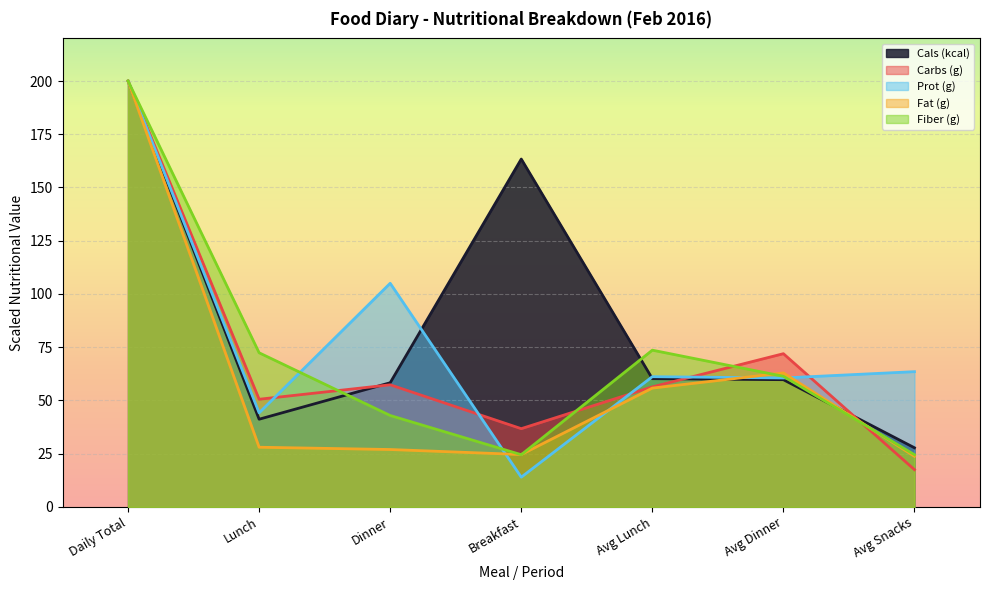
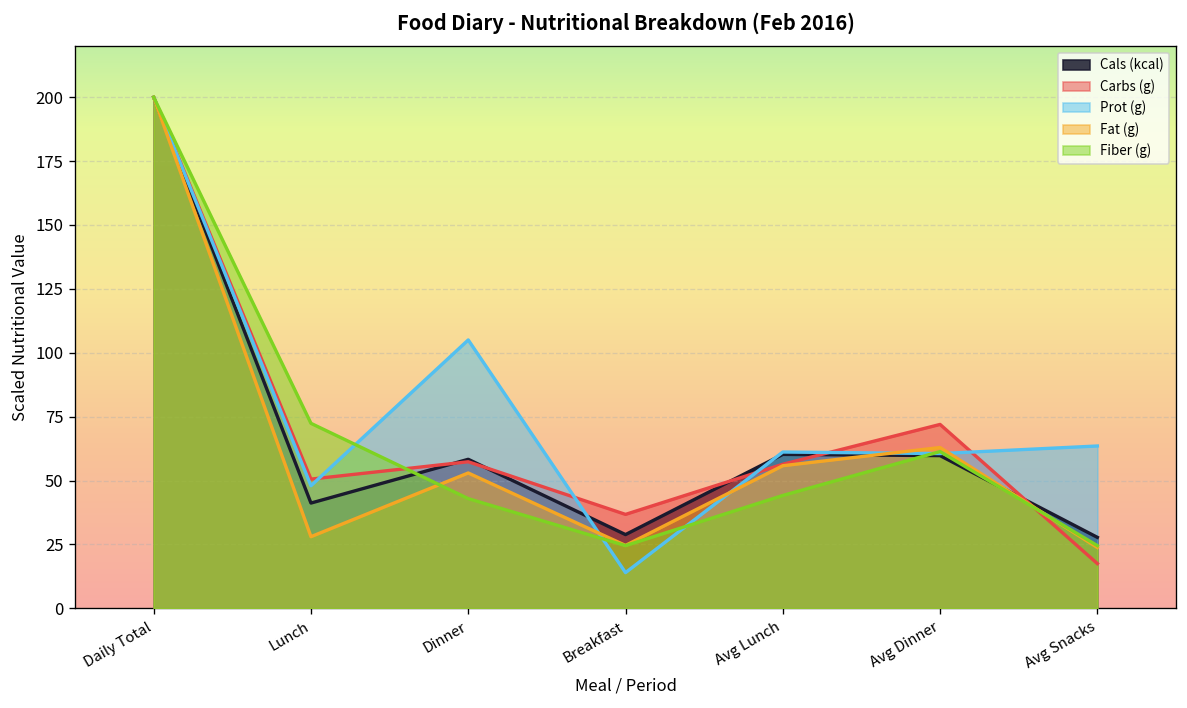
Prot (g), Lunch: 44 -> 48
Fat (g), Dinner: 27 -> 53
Cals (kcal), Breakfast: 163 -> 29
Fiber (g), Avg Lunch: 74 -> 44
